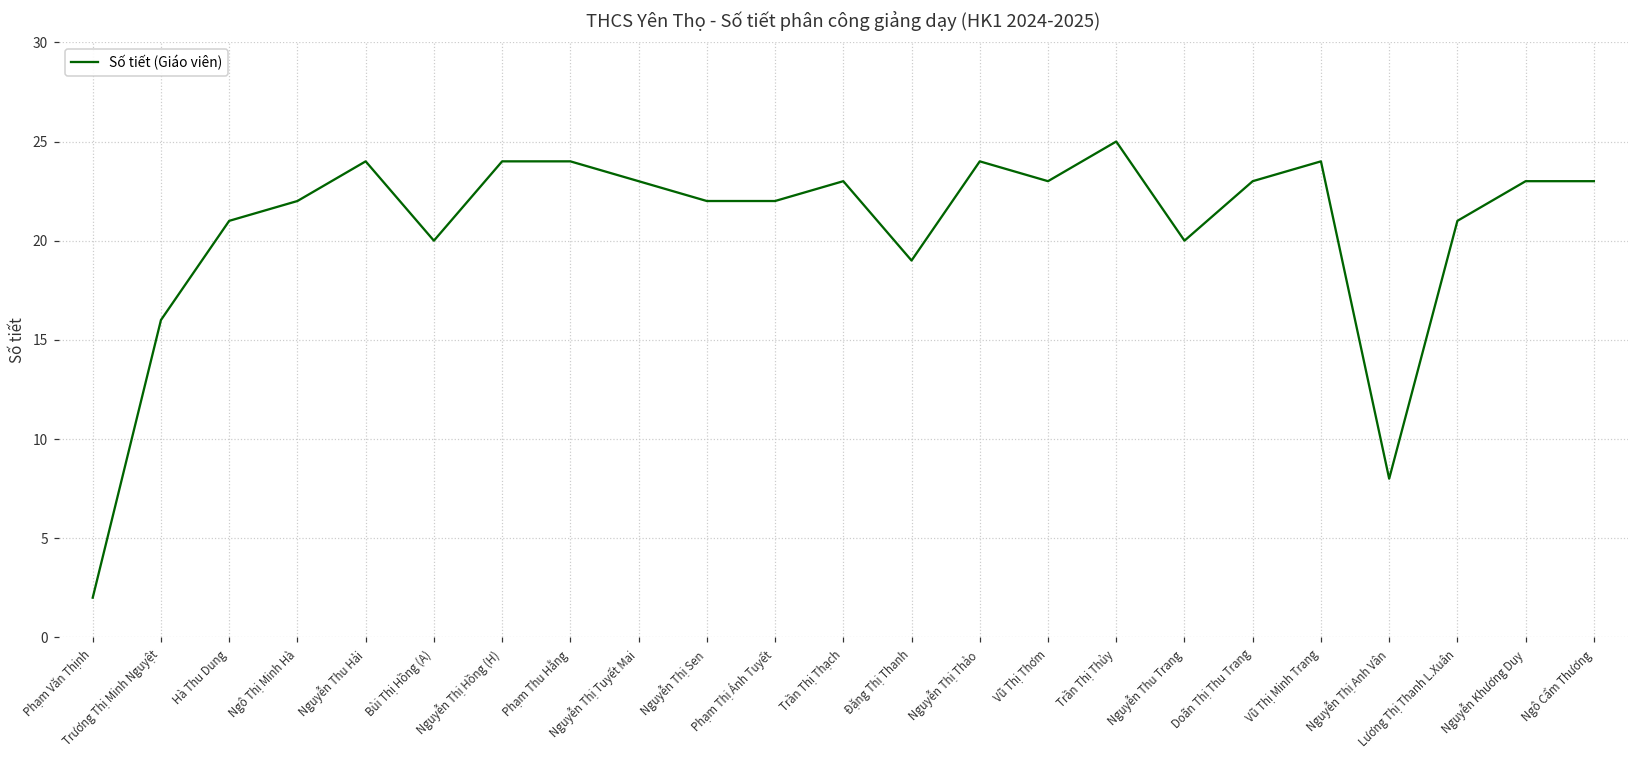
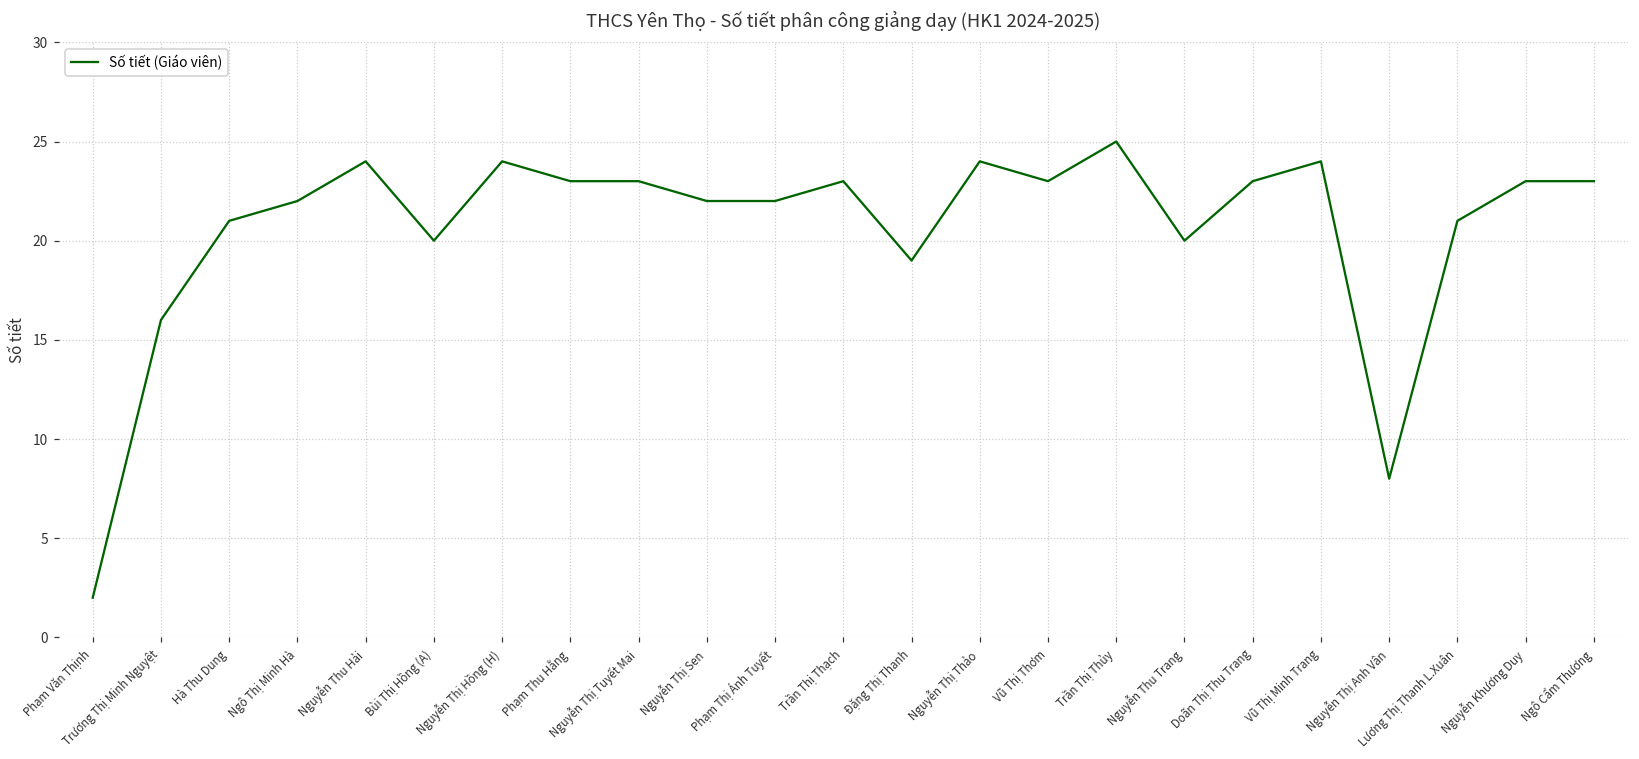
Phạm Thu Hằng: 24 -> 23
